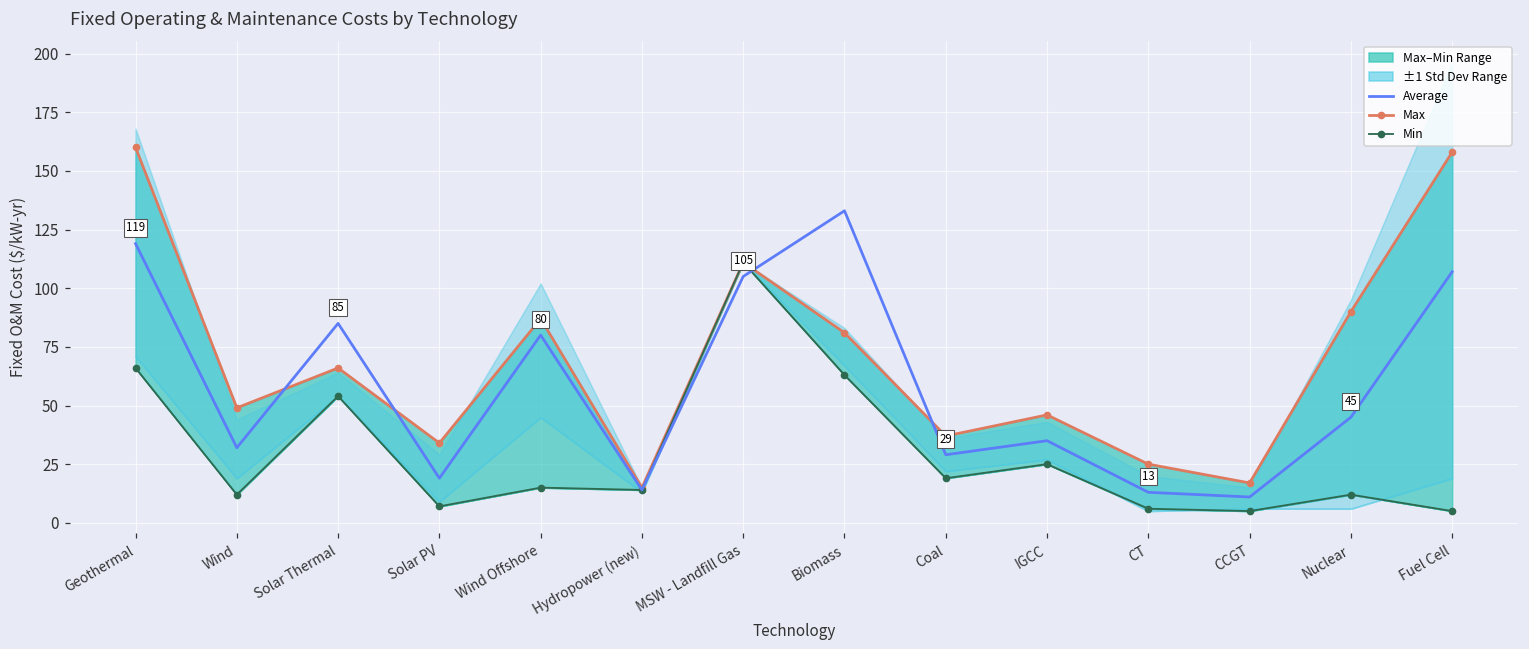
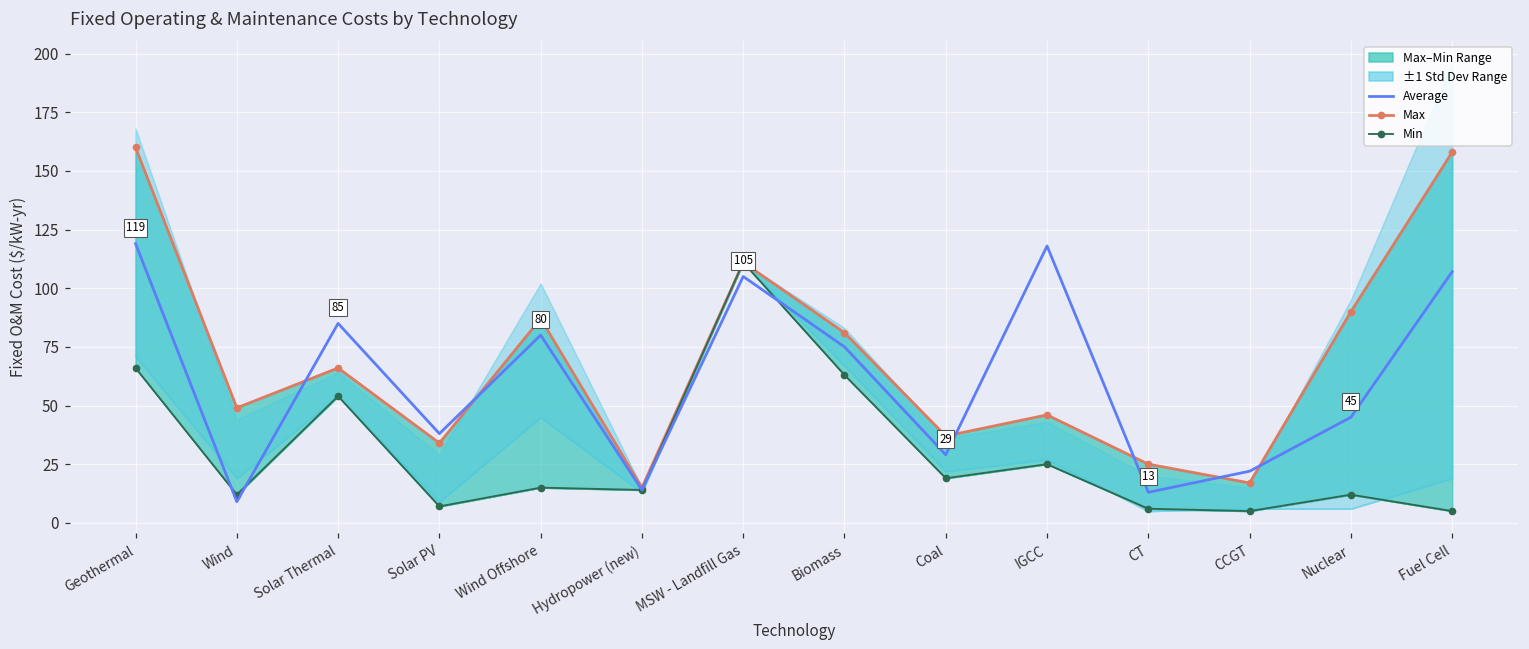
Average, Wind: 32 -> 9
Average, Solar PV: 19 -> 38
Average, Biomass: 133 -> 75
Average, IGCC: 35 -> 118
Average, CCGT: 11 -> 22
